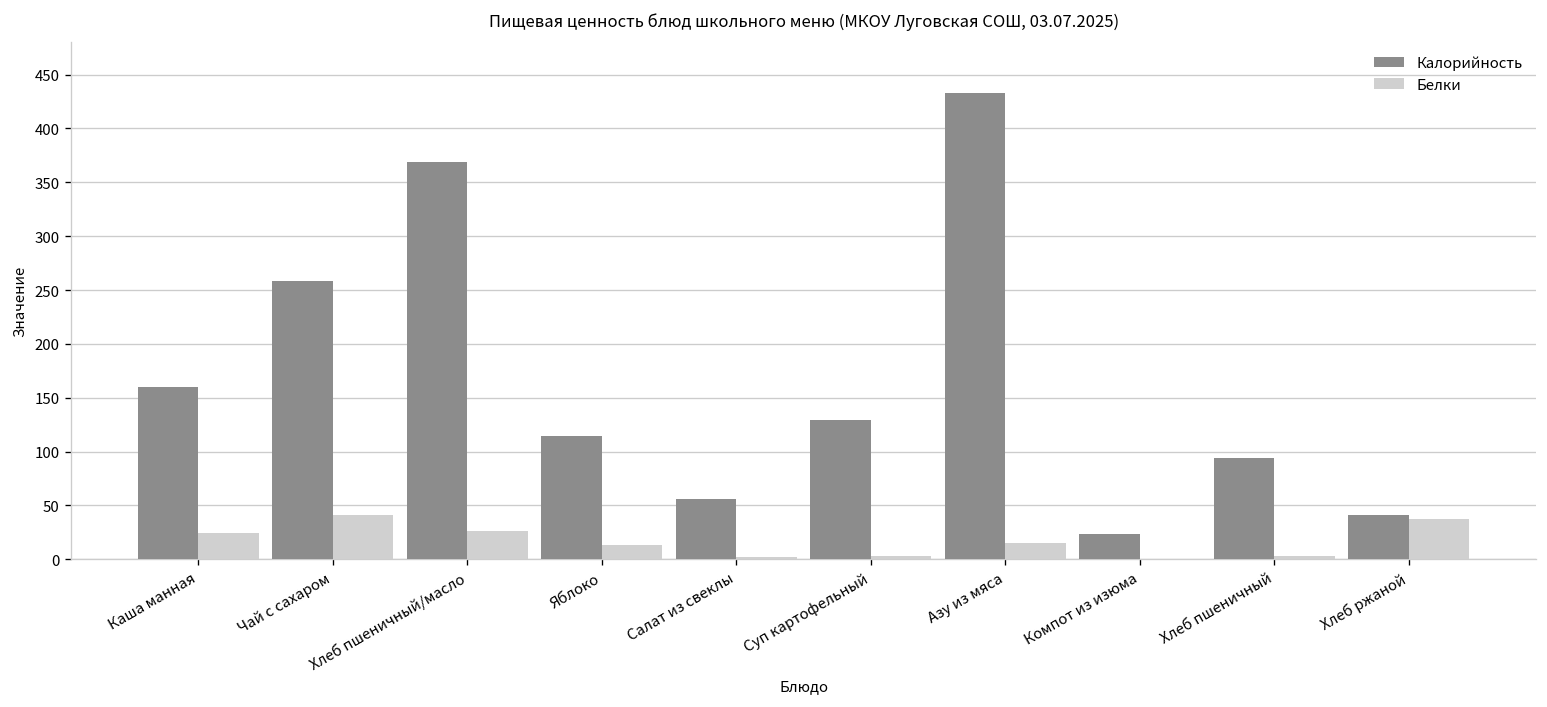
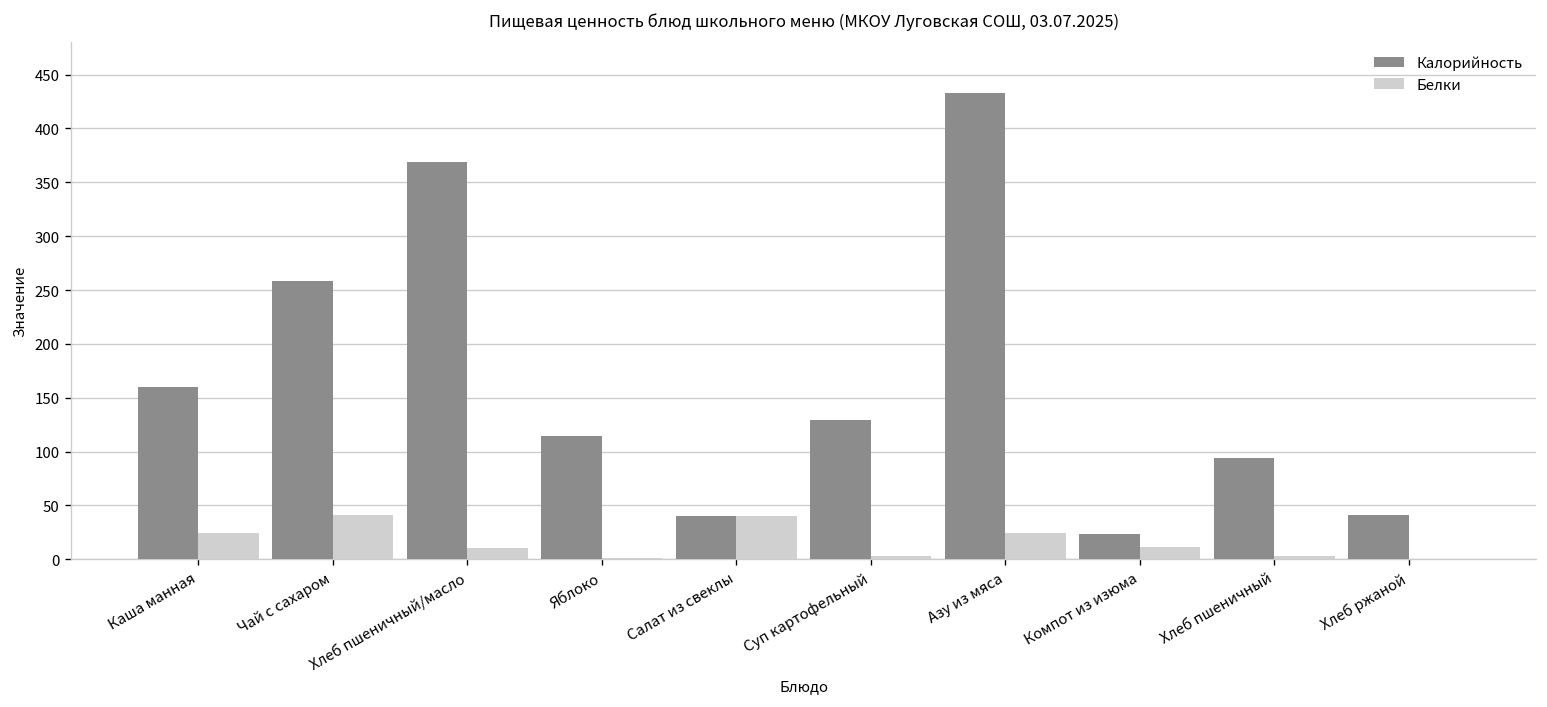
Белки, Хлеб пшеничный/масло: 30 -> 10
Белки, Яблоко: 10 -> 0
Калорийность, Салат из свеклы: 60 -> 40
Белки, Салат из свеклы: 0 -> 40
Белки, Азу из мяса: 15 -> 24
Белки, Компот из изюма: 0 -> 10
Белки, Хлеб ржаной: 40 -> 0
